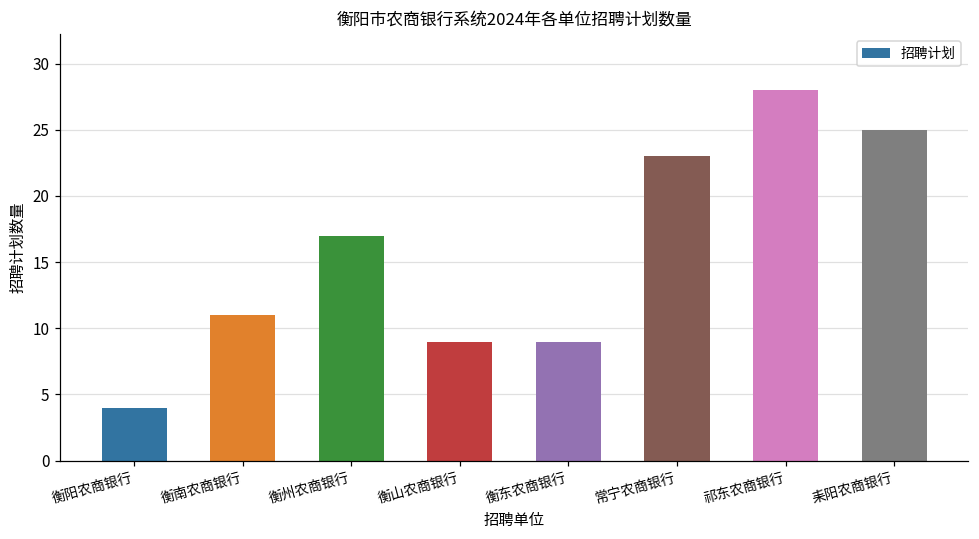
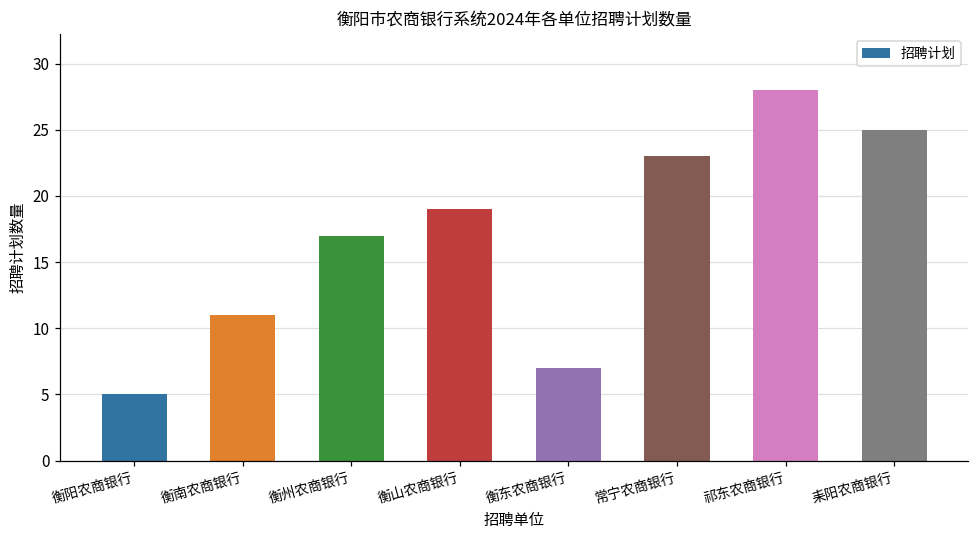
衡阳农商银行: 4 -> 5
衡山农商银行: 9 -> 19
衡东农商银行: 9 -> 7
